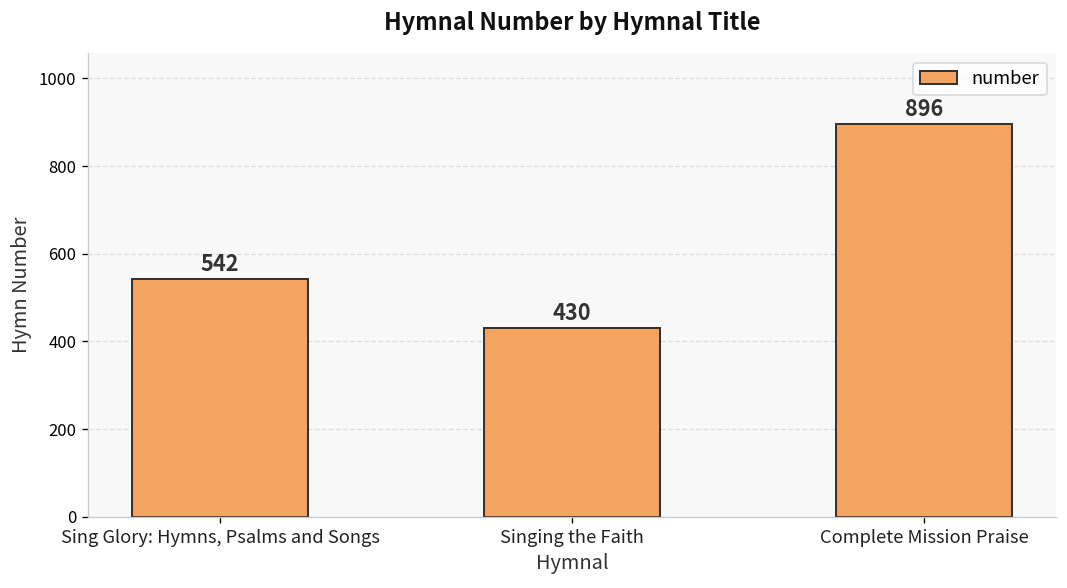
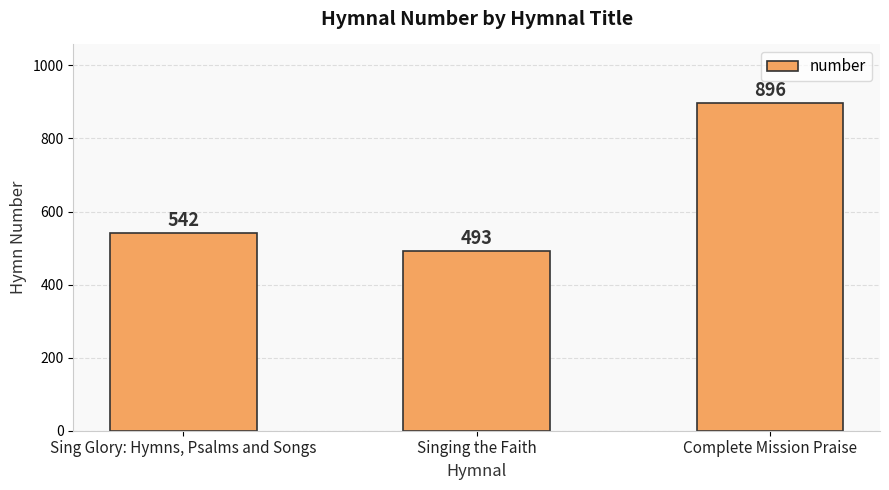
Singing the Faith: 430 -> 493
